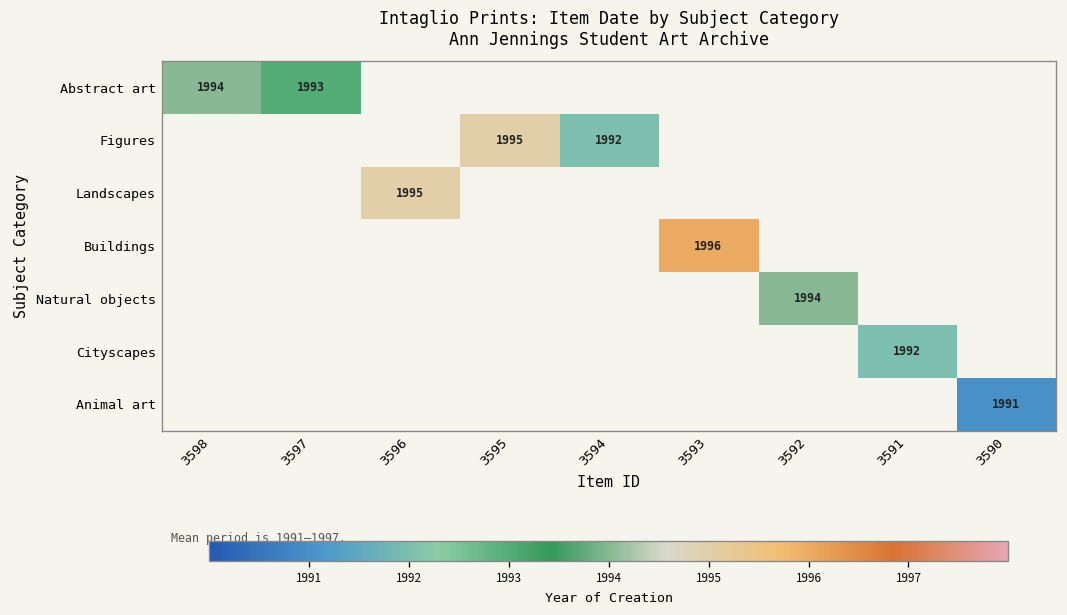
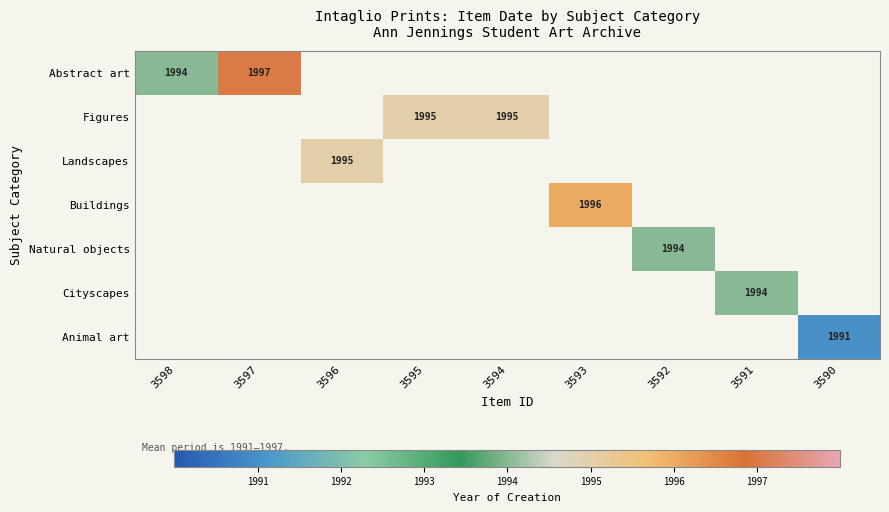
Abstract art, 3597: 1993 -> 1997
Figures, 3594: 1992 -> 1995
Cityscapes, 3591: 1992 -> 1994
